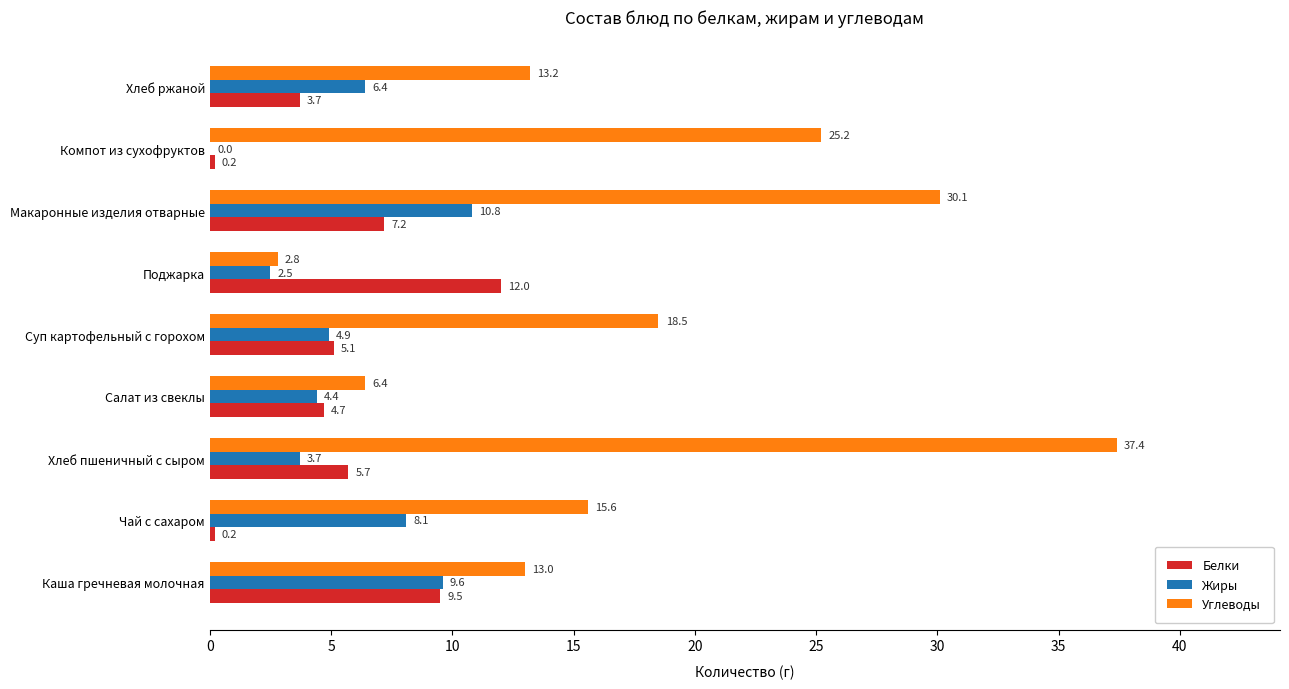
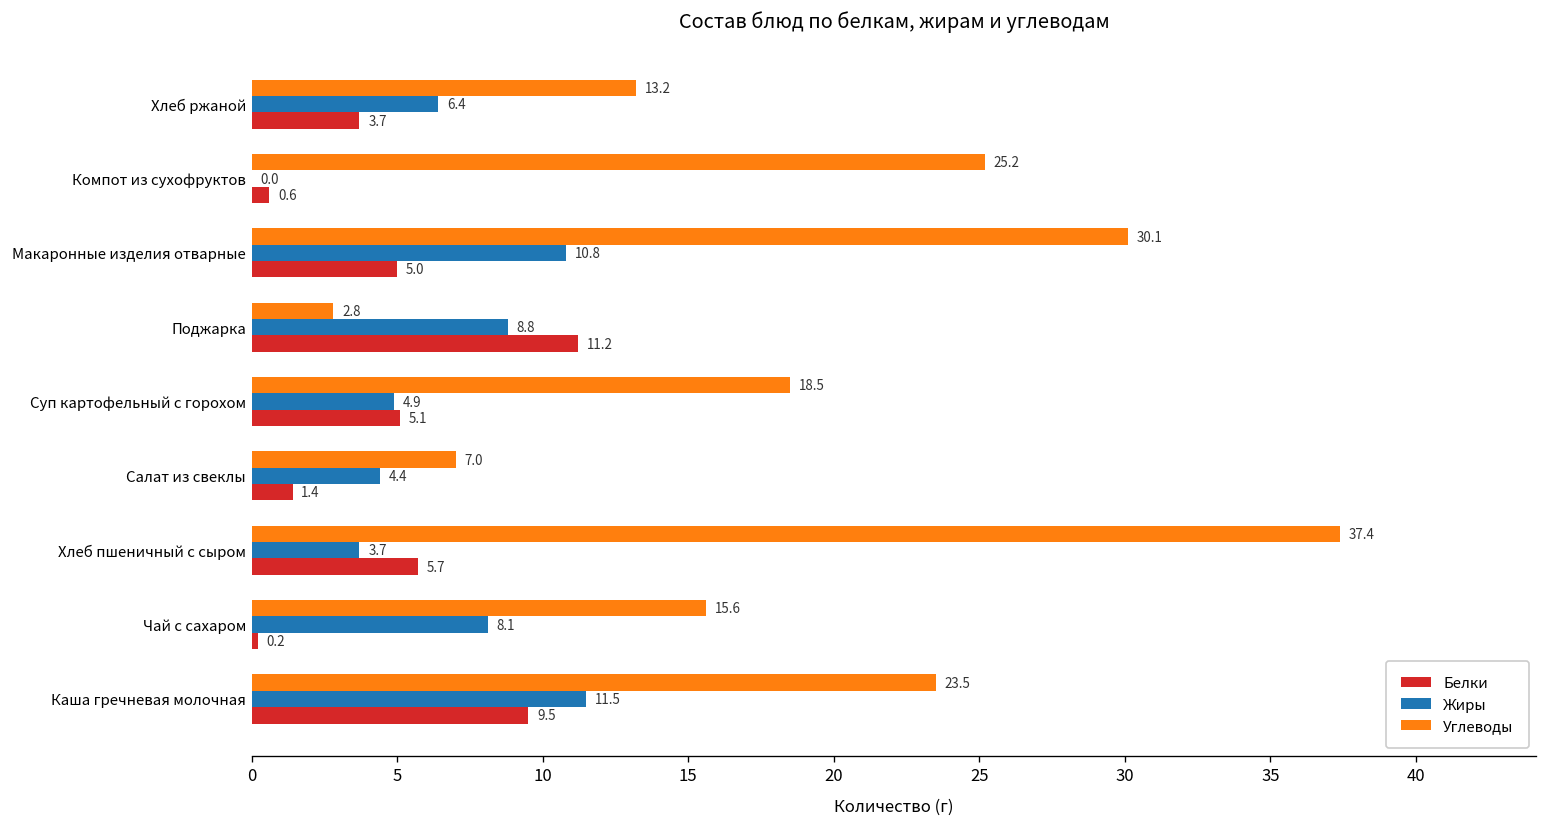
Белки, Компот из сухофруктов: 0.2 -> 0.6
Белки, Макаронные изделия отварные: 7.2 -> 5.0
Жиры, Поджарка: 2.5 -> 8.8
Белки, Поджарка: 12.0 -> 11.2
Углеводы, Салат из свеклы: 6.4 -> 7.0
Белки, Салат из свеклы: 4.7 -> 1.4
Углеводы, Каша гречневая молочная: 13.0 -> 23.5
Жиры, Каша гречневая молочная: 9.6 -> 11.5
